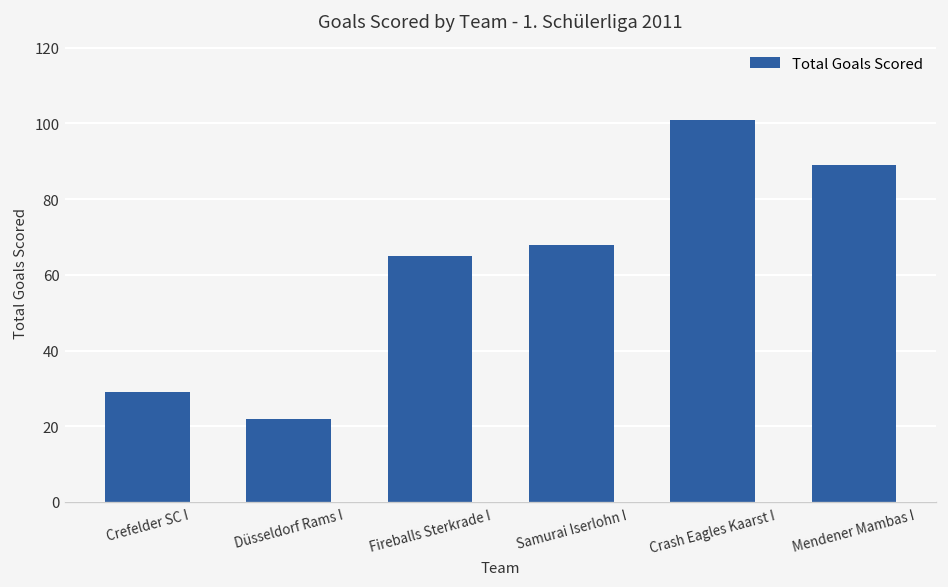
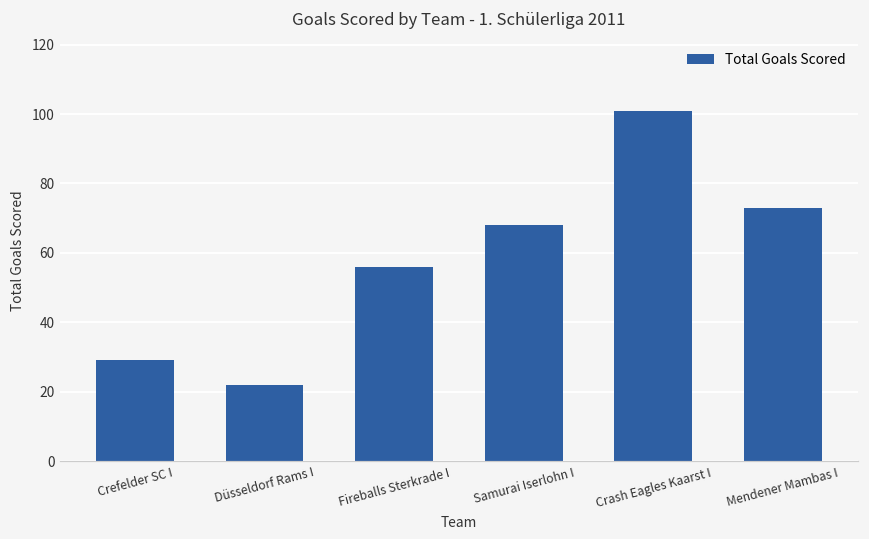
Fireballs Sterkrade I: 65 -> 56
Mendener Mambas I: 89 -> 73
